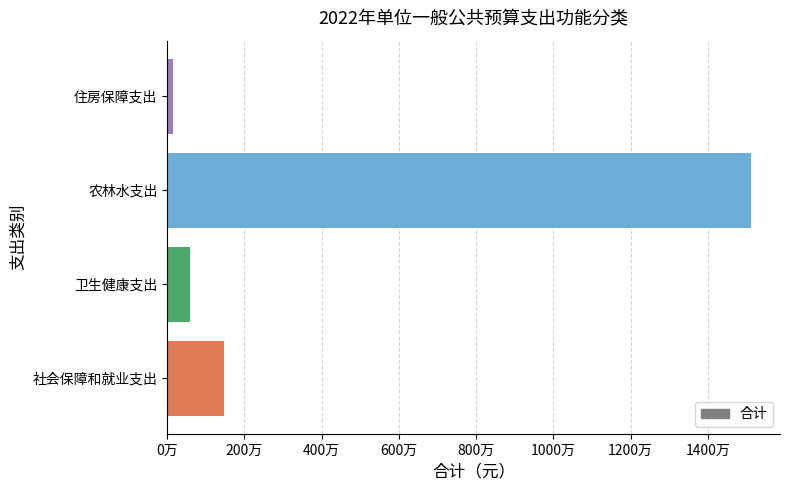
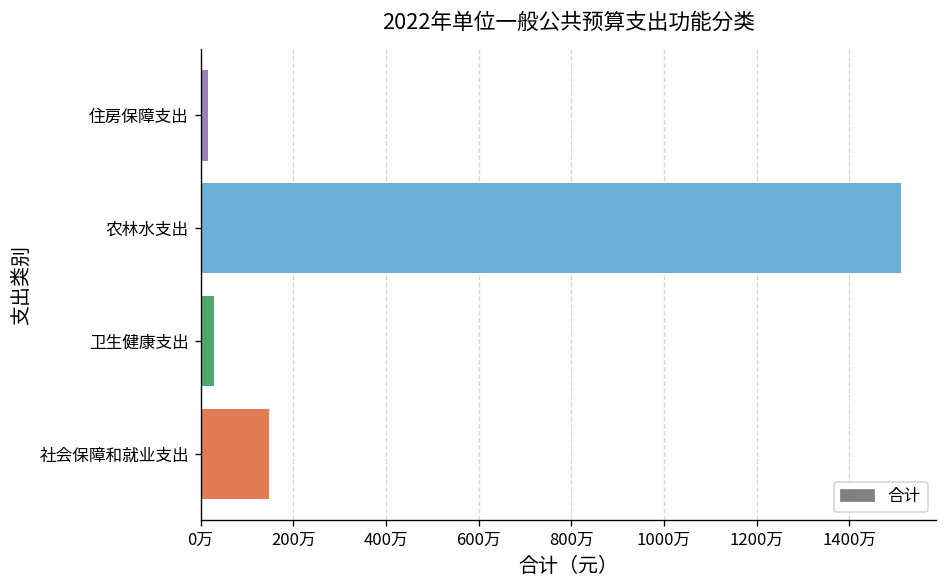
卫生健康支出: 60万 -> 30万
